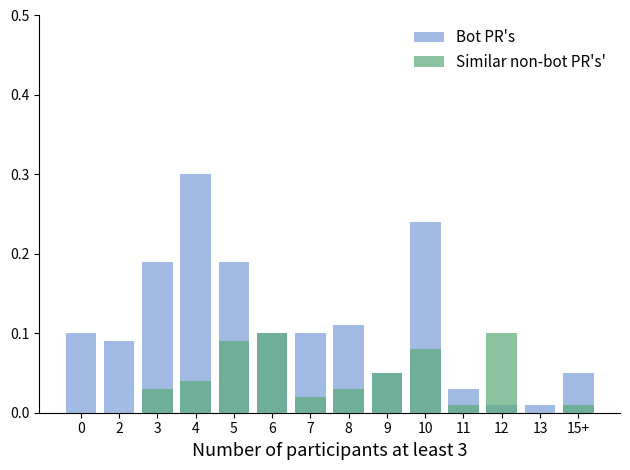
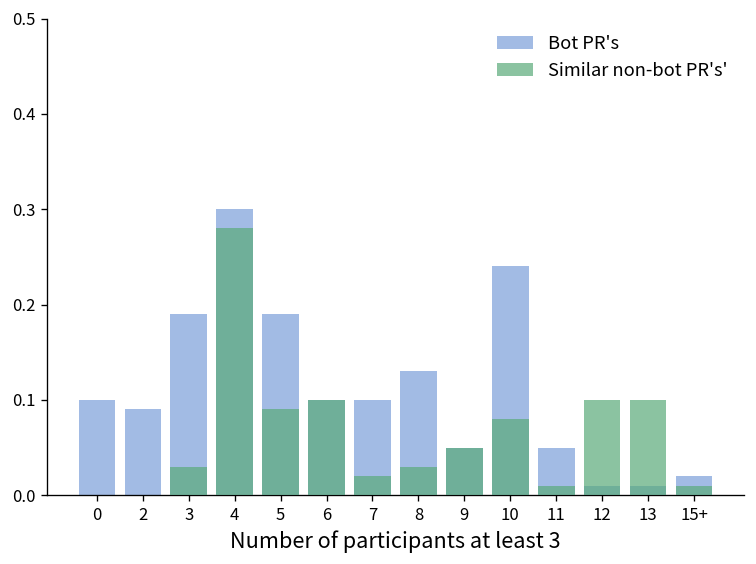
Similar non-bot PR's', 4: 0.04 -> 0.28
Bot PR's, 8: 0.11 -> 0.13
Bot PR's, 11: 0.03 -> 0.05
Similar non-bot PR's', 13: 0.0 -> 0.1
Bot PR's, 15+: 0.05 -> 0.02
